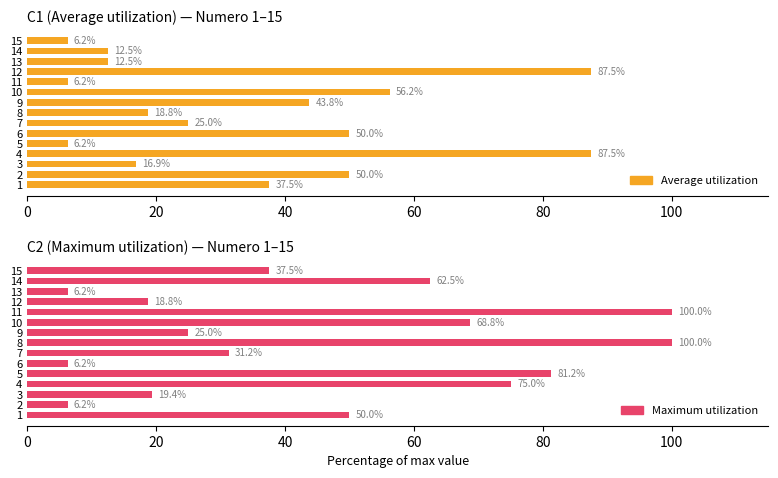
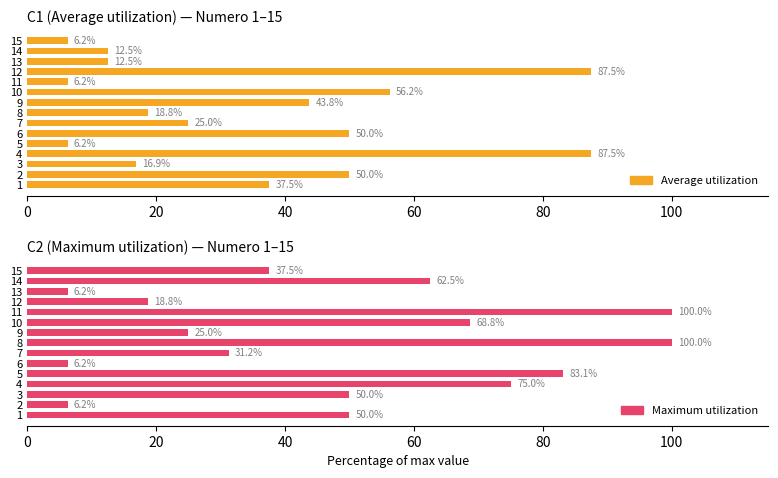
C2 (Maximum utilization) — Numero 1–15, 5: 81.2% -> 83.1%
C2 (Maximum utilization) — Numero 1–15, 3: 19.4% -> 50.0%
